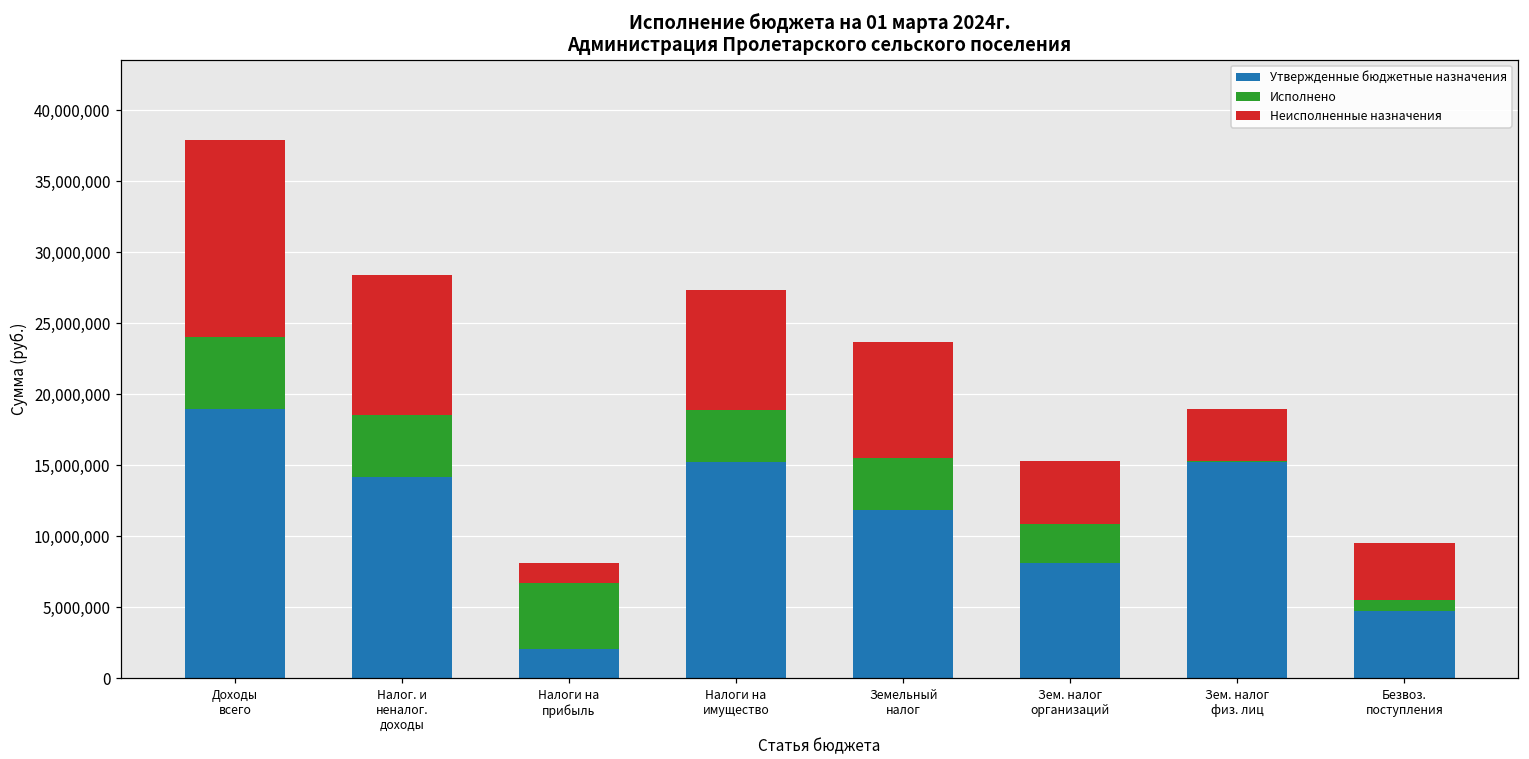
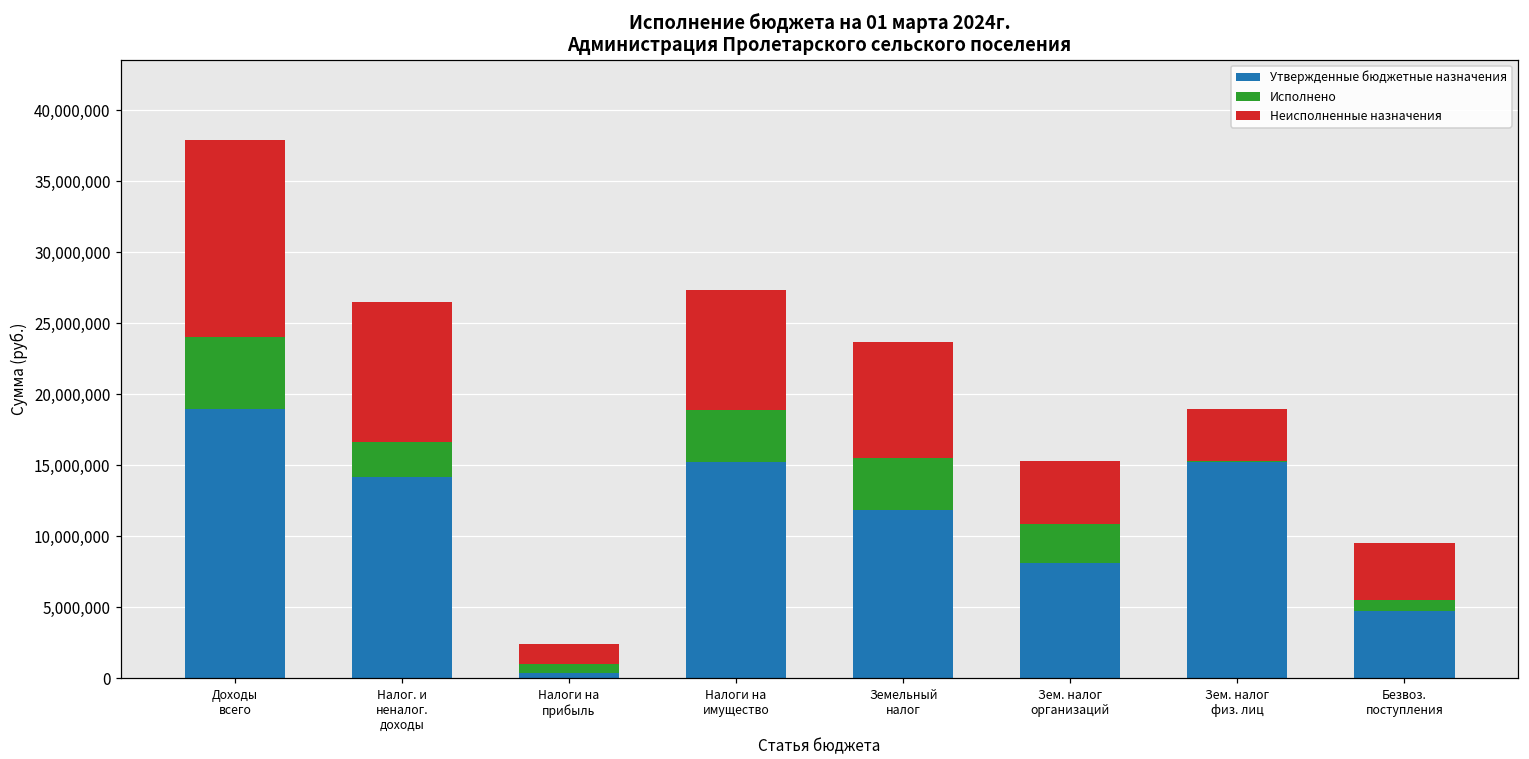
Исполнено, Налог. и неналог. доходы: 4,300,000 -> 2,400,000
Утвержденные бюджетные назначения, Налоги на прибыль: 2,000,000 -> 400,000
Исполнено, Налоги на прибыль: 4,700,000 -> 600,000
